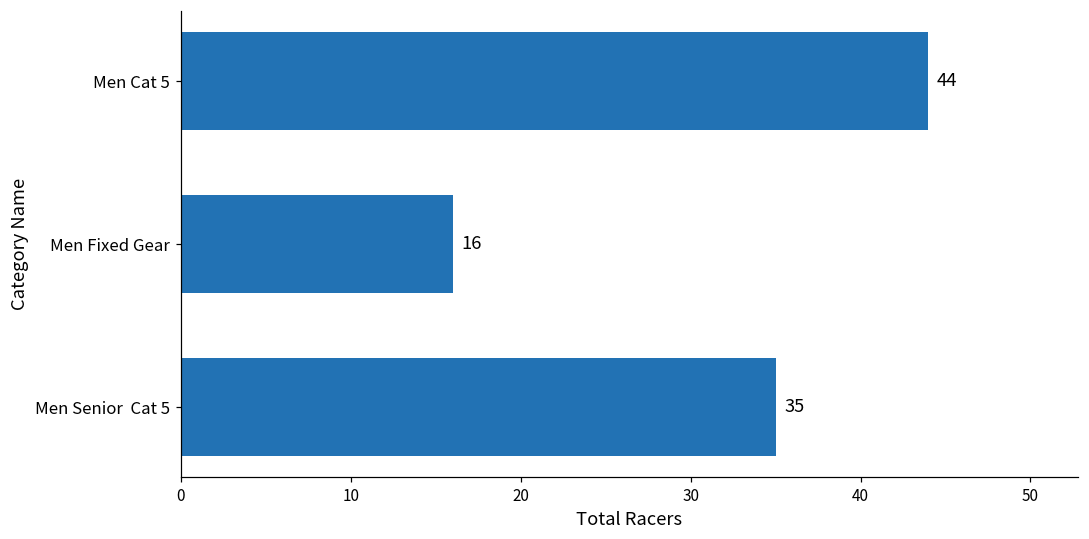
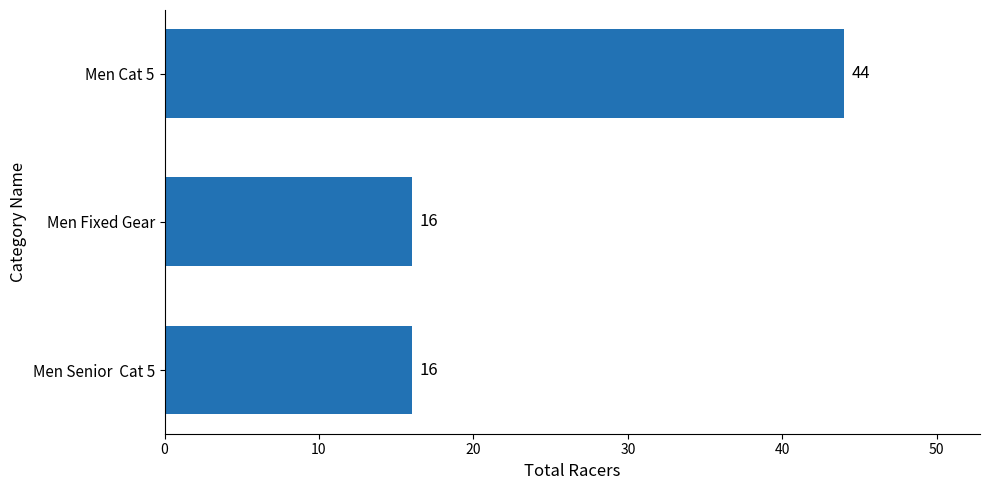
Men Senior Cat 5: 35 -> 16
